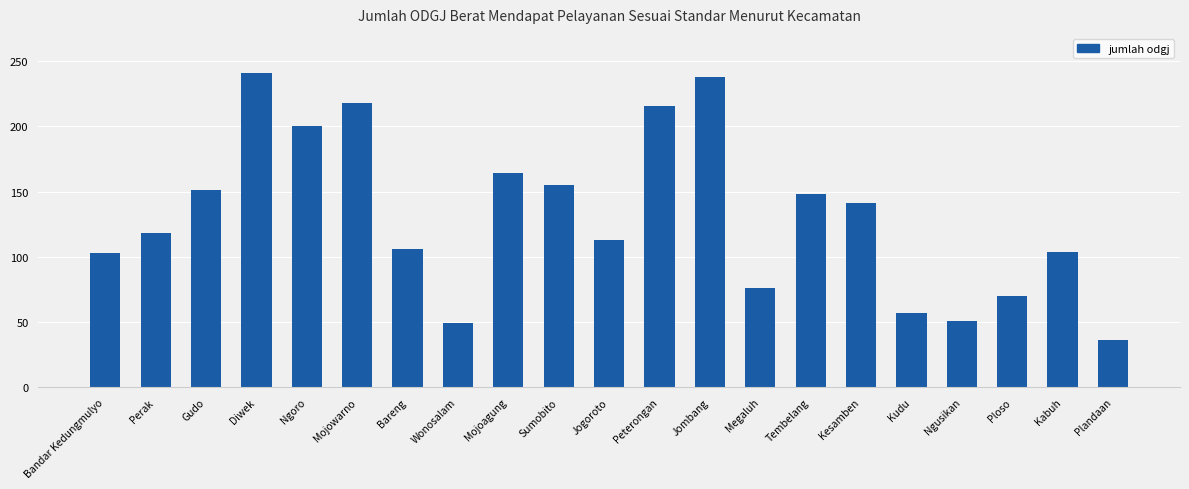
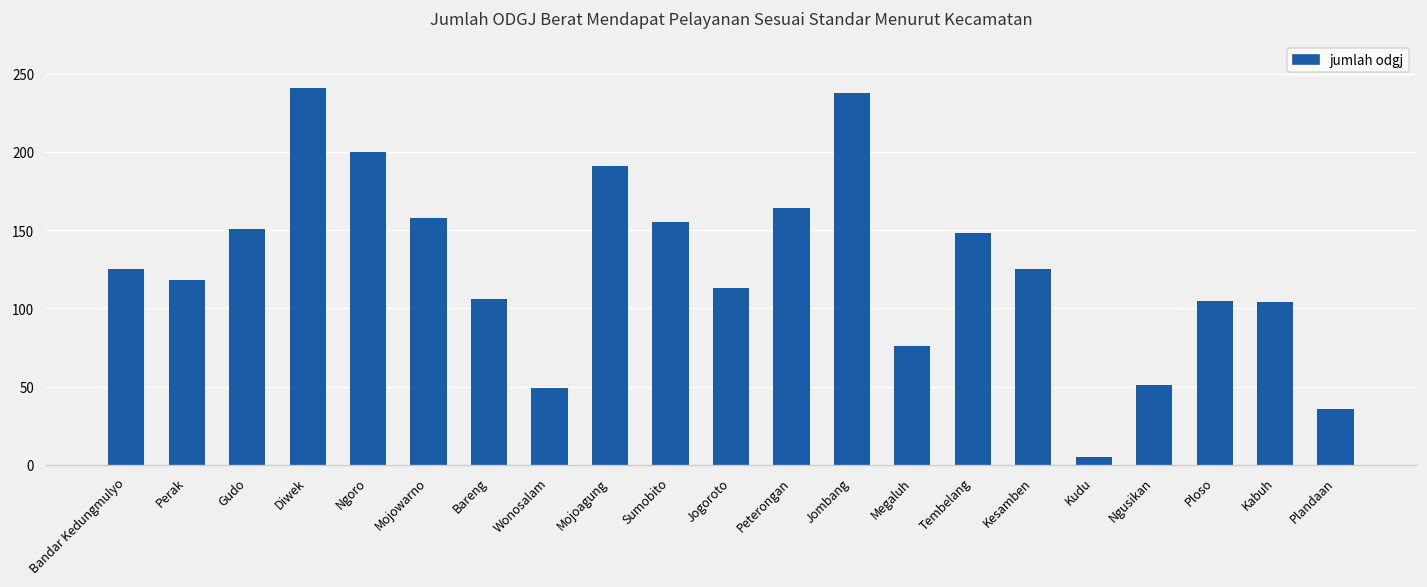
Bandar Kedungmulyo: 103 -> 125
Mojowarno: 218 -> 158
Mojoagung: 164 -> 191
Peterongan: 216 -> 164
Kesamben: 141 -> 125
Kudu: 57 -> 5
Ploso: 70 -> 105
